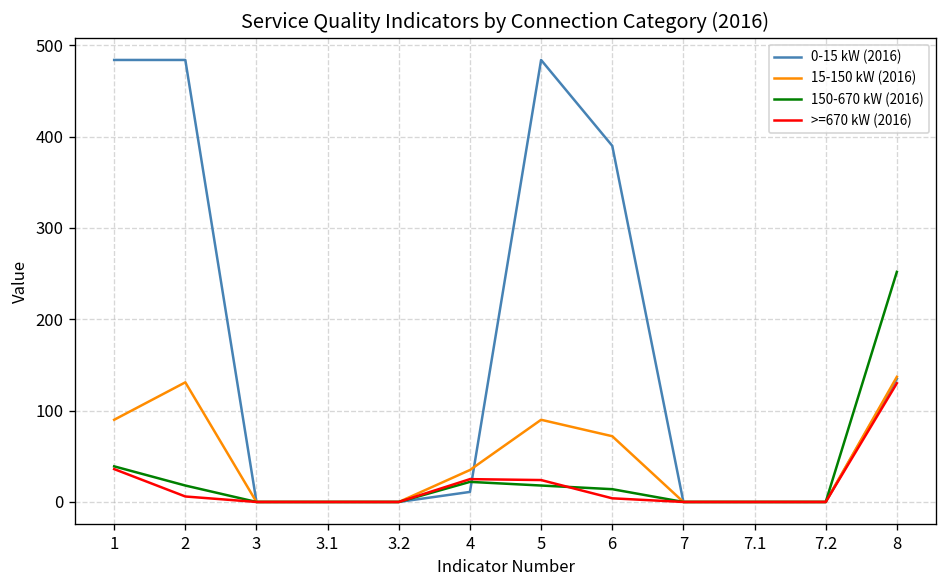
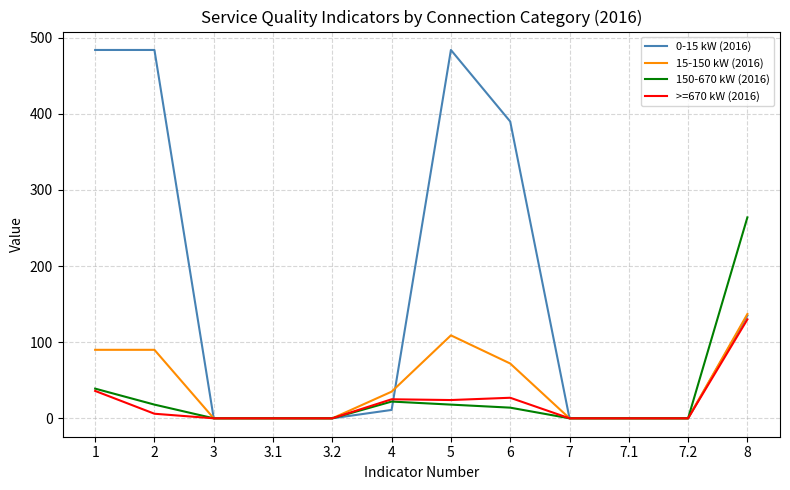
15-150 kW (2016), 2: 130 -> 90
15-150 kW (2016), 5: 90 -> 110
>=670 kW (2016), 6: 0 -> 30
150-670 kW (2016), 8: 250 -> 260
